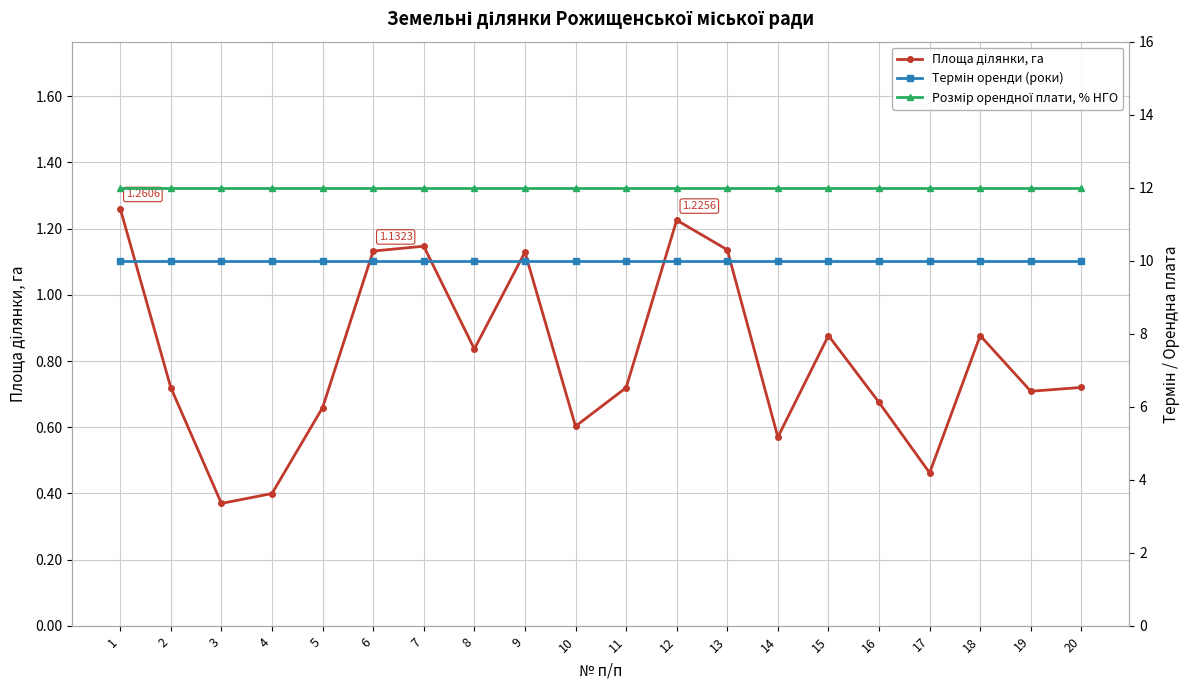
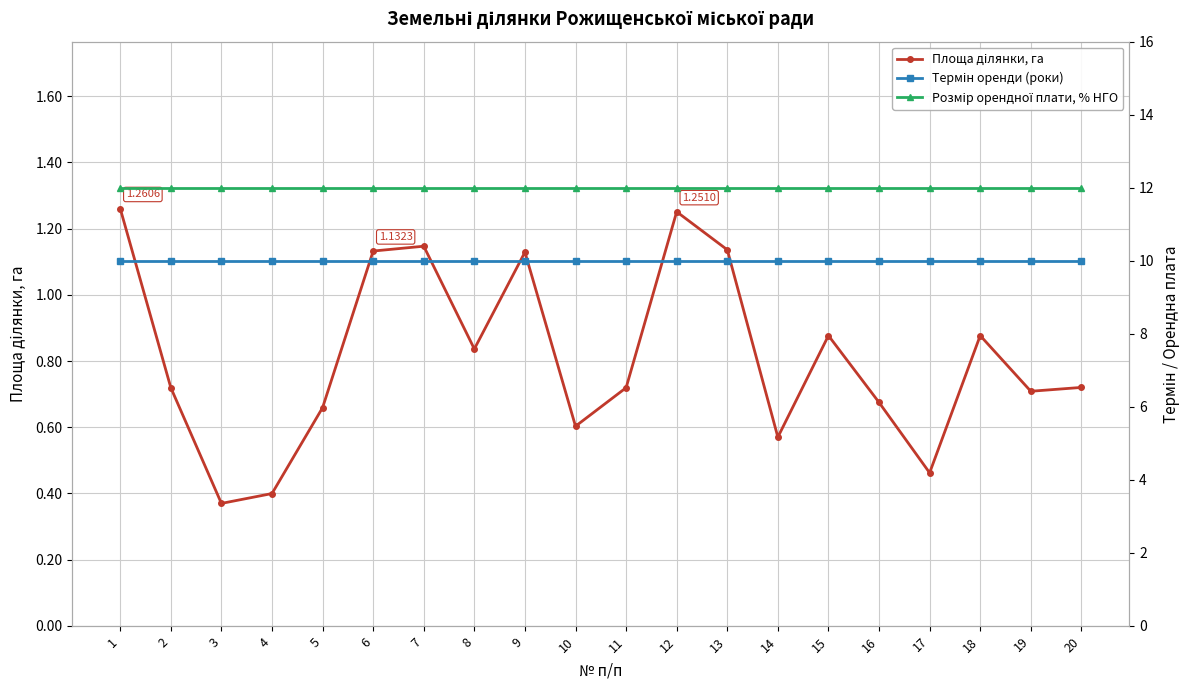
Площа ділянки, га, 12: 1.2256 -> 1.2510
